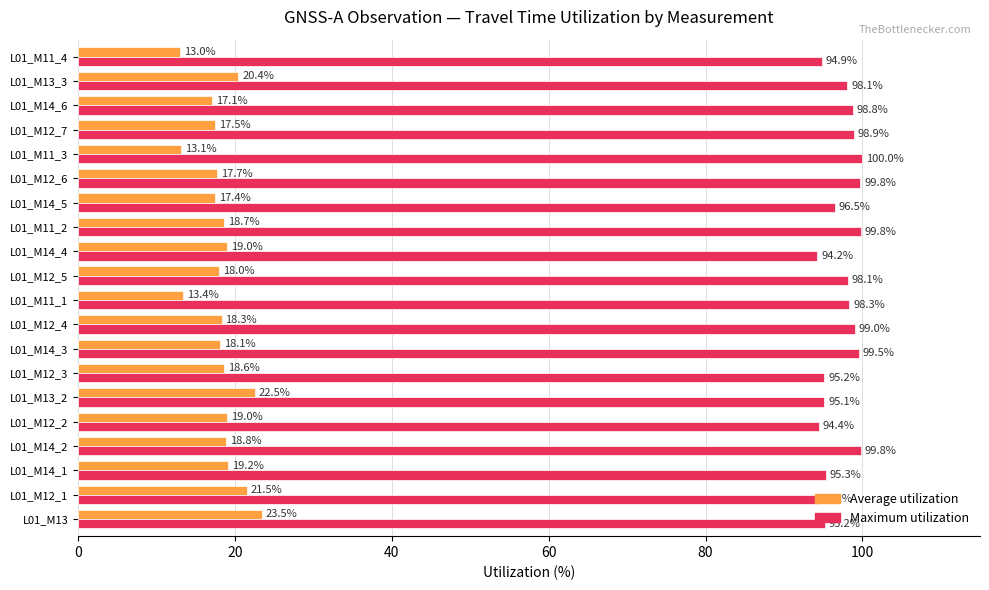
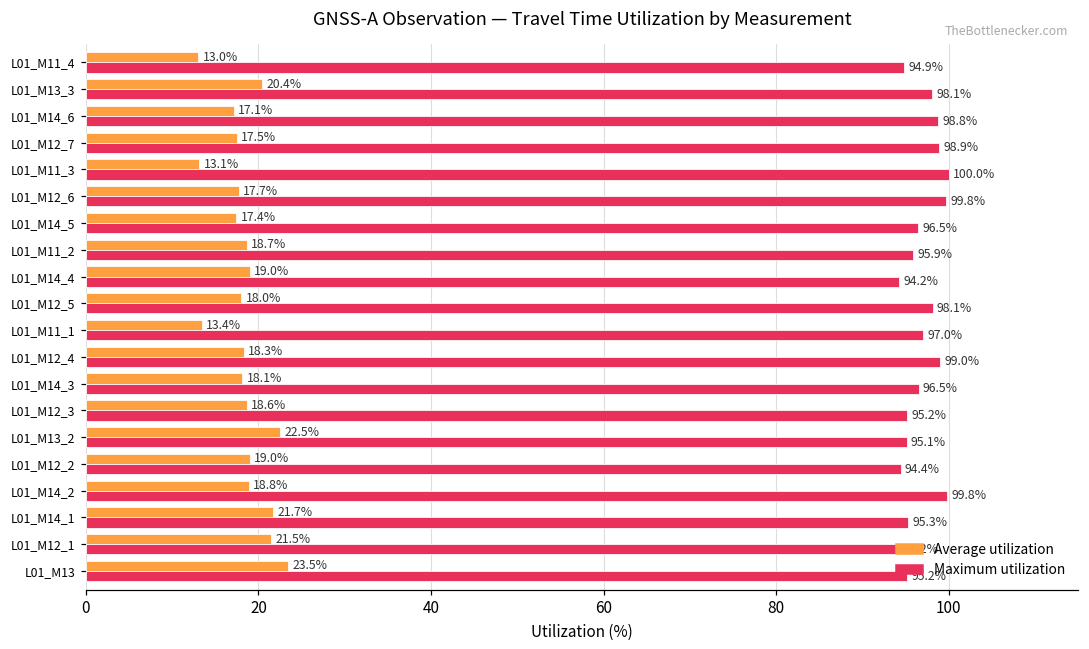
Maximum utilization, L01_M11_2: 99.8% -> 95.9%
Maximum utilization, L01_M11_1: 98.3% -> 97.0%
Maximum utilization, L01_M14_3: 99.5% -> 96.5%
Average utilization, L01_M14_1: 19.2% -> 21.7%
